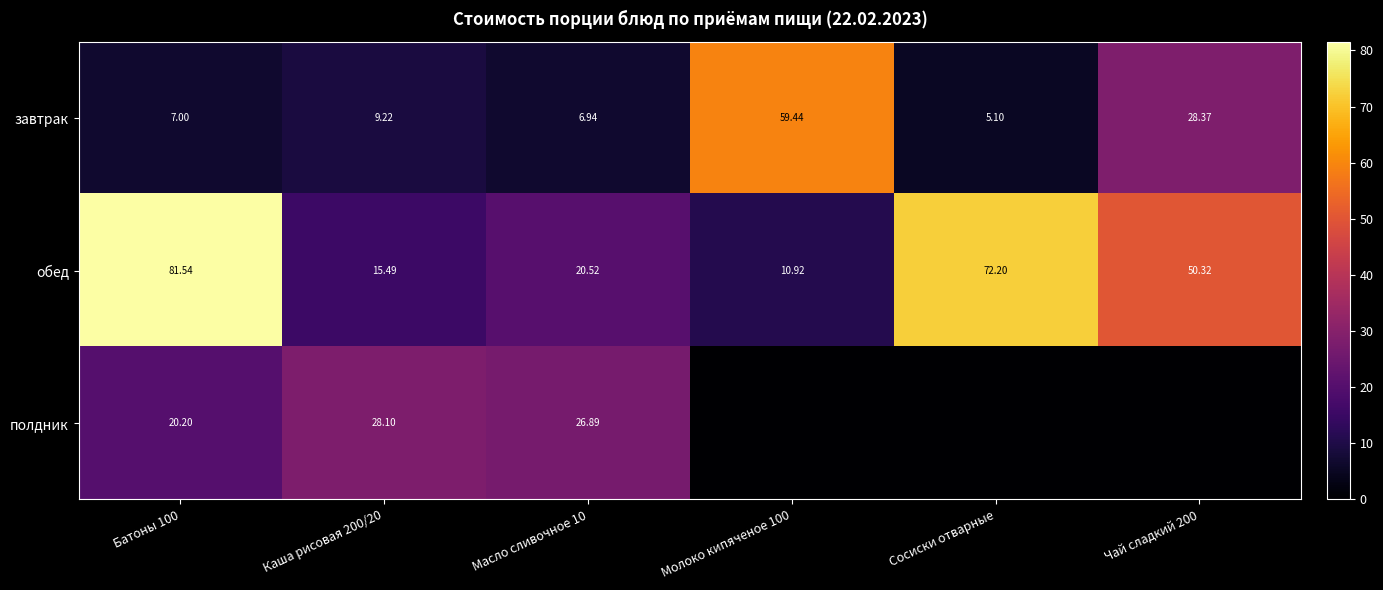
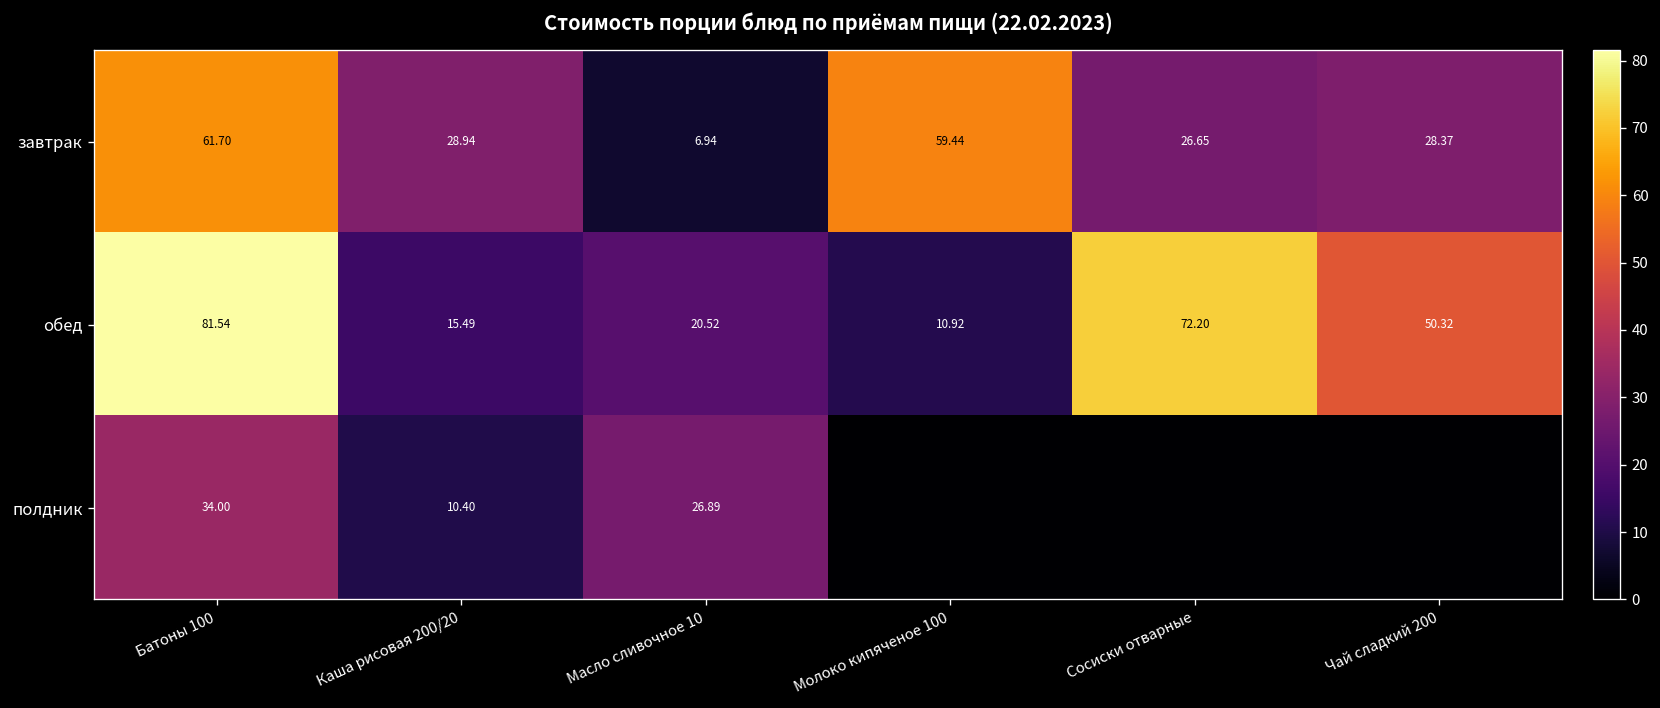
завтрак, Батоны 100: 7.00 -> 61.70
завтрак, Каша рисовая 200/20: 9.22 -> 28.94
завтрак, Сосиски отварные: 5.10 -> 26.65
полдник, Батоны 100: 20.20 -> 34.00
полдник, Каша рисовая 200/20: 28.10 -> 10.40
